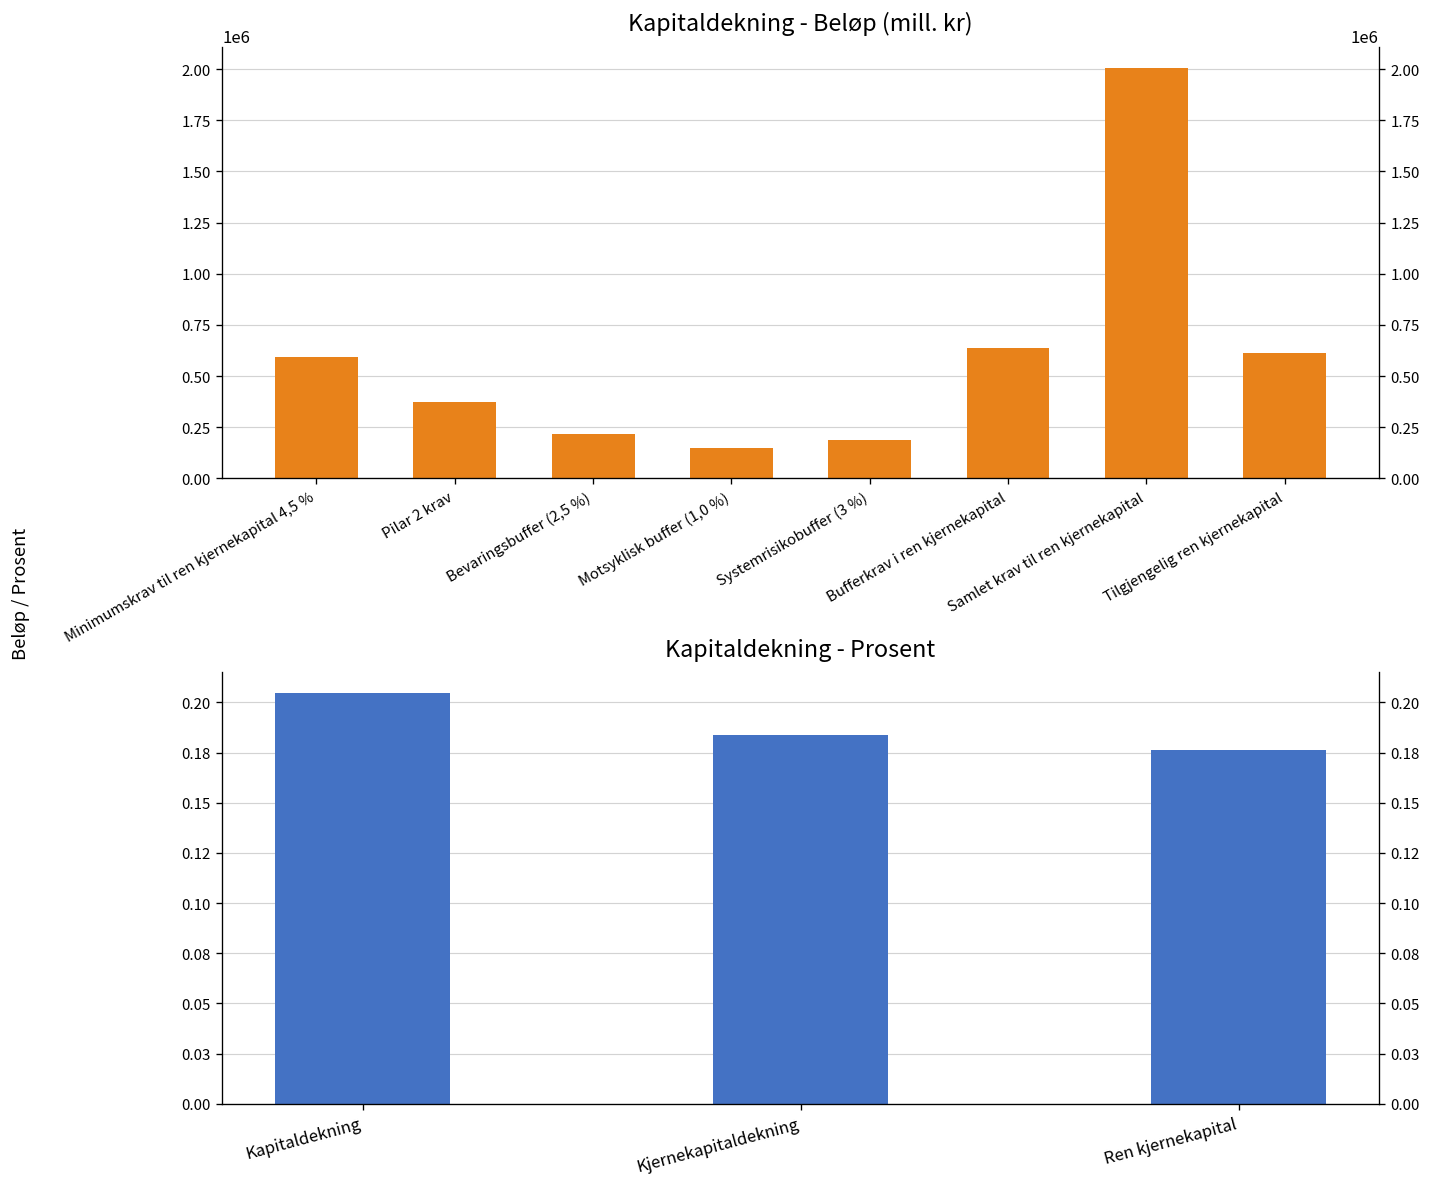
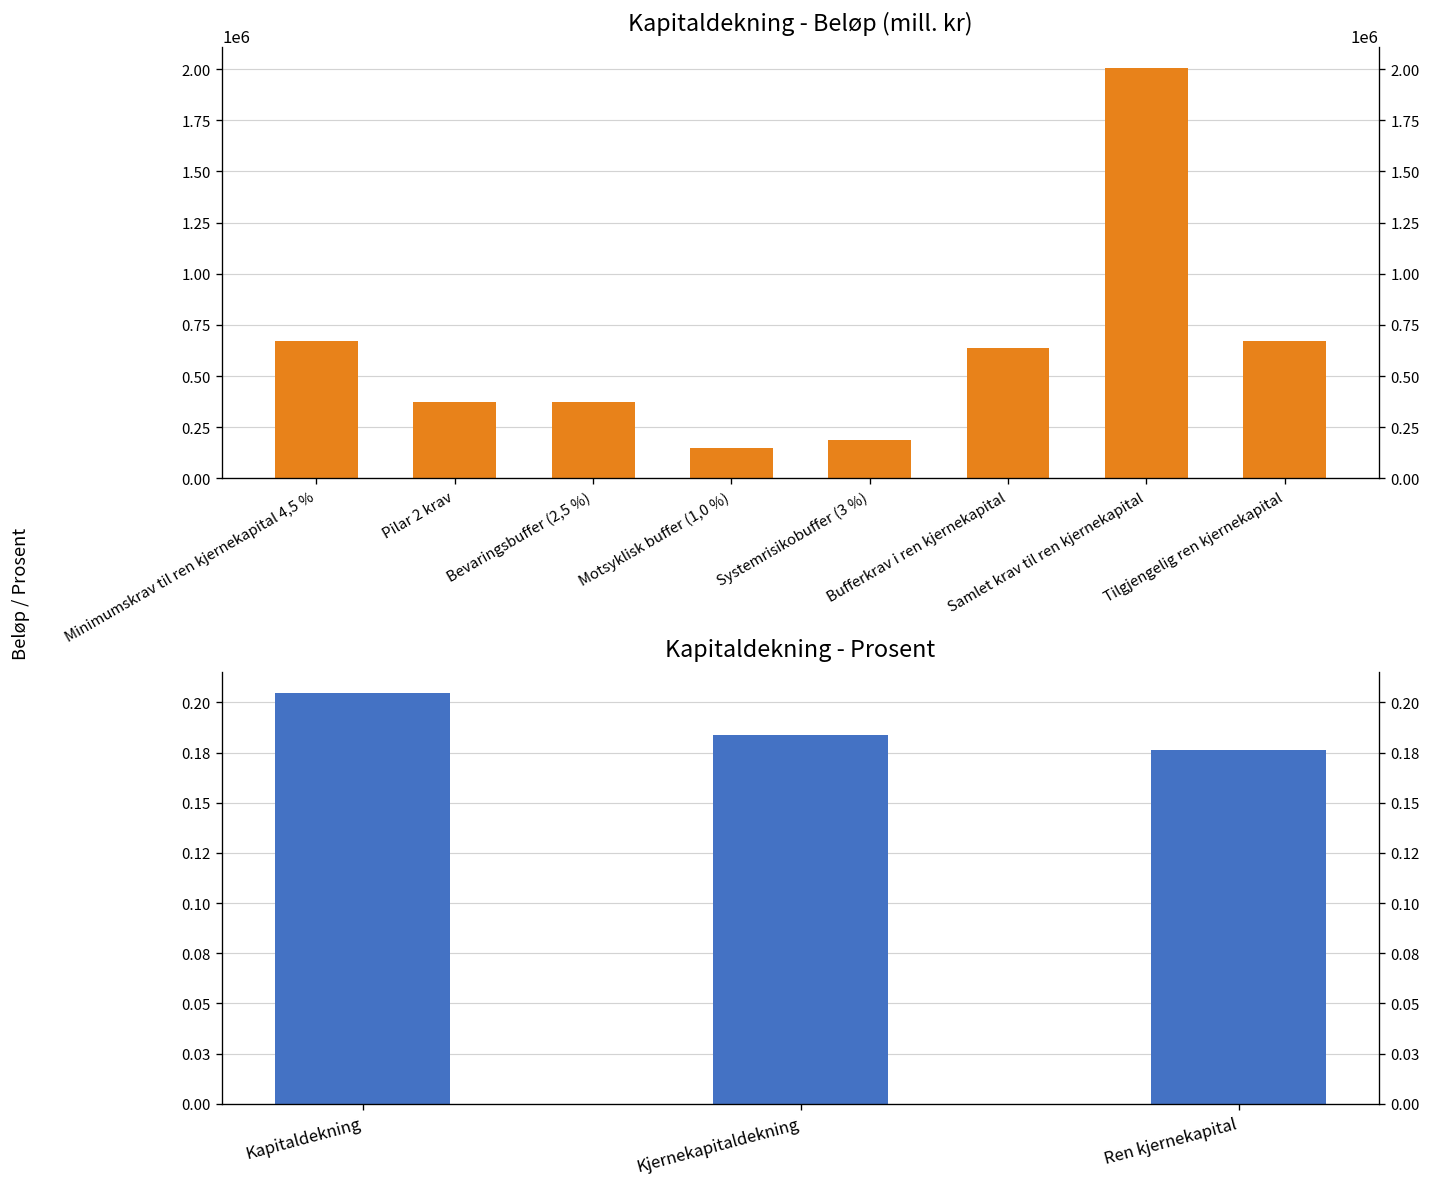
Kapitaldekning - Beløp (mill. kr), Minimumskrav til ren kjernekapital 4,5 %: 590000 -> 670000
Kapitaldekning - Beløp (mill. kr), Bevaringsbuffer (2,5 %): 220000 -> 370000
Kapitaldekning - Beløp (mill. kr), Tilgjengelig ren kjernekapital: 610000 -> 670000
